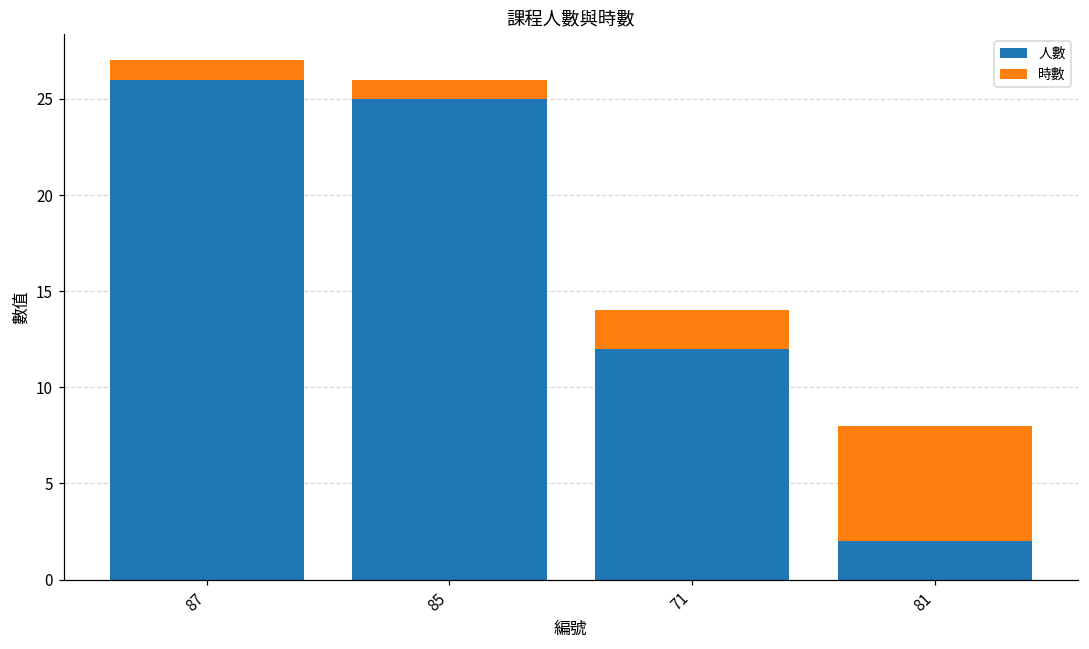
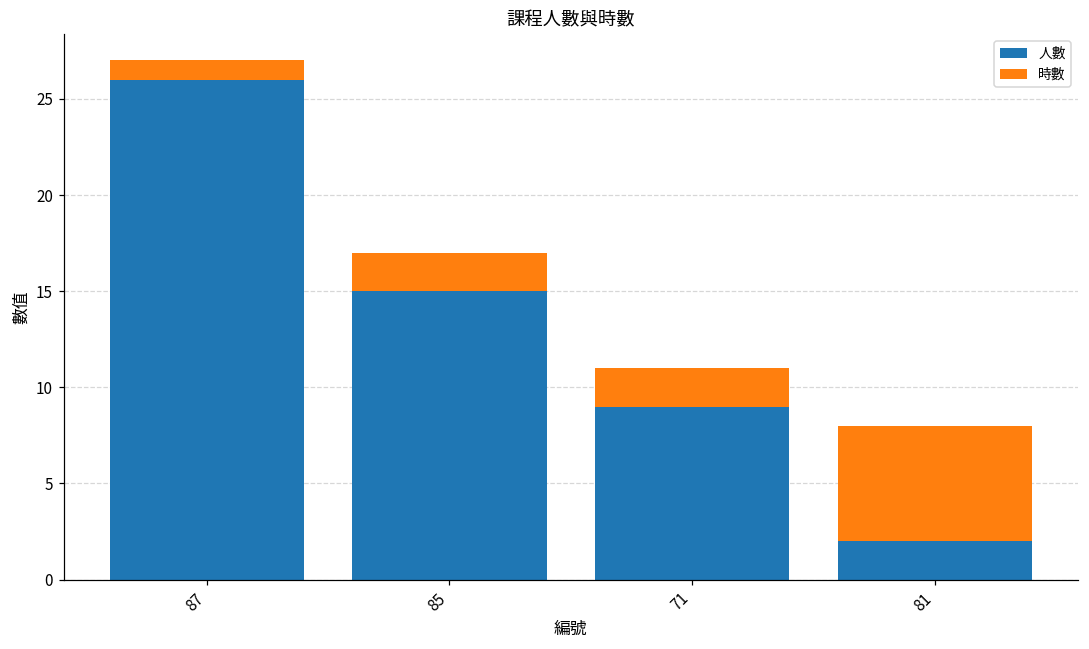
人數, 85: 25 -> 15
時數, 85: 1 -> 2
人數, 71: 12 -> 9
